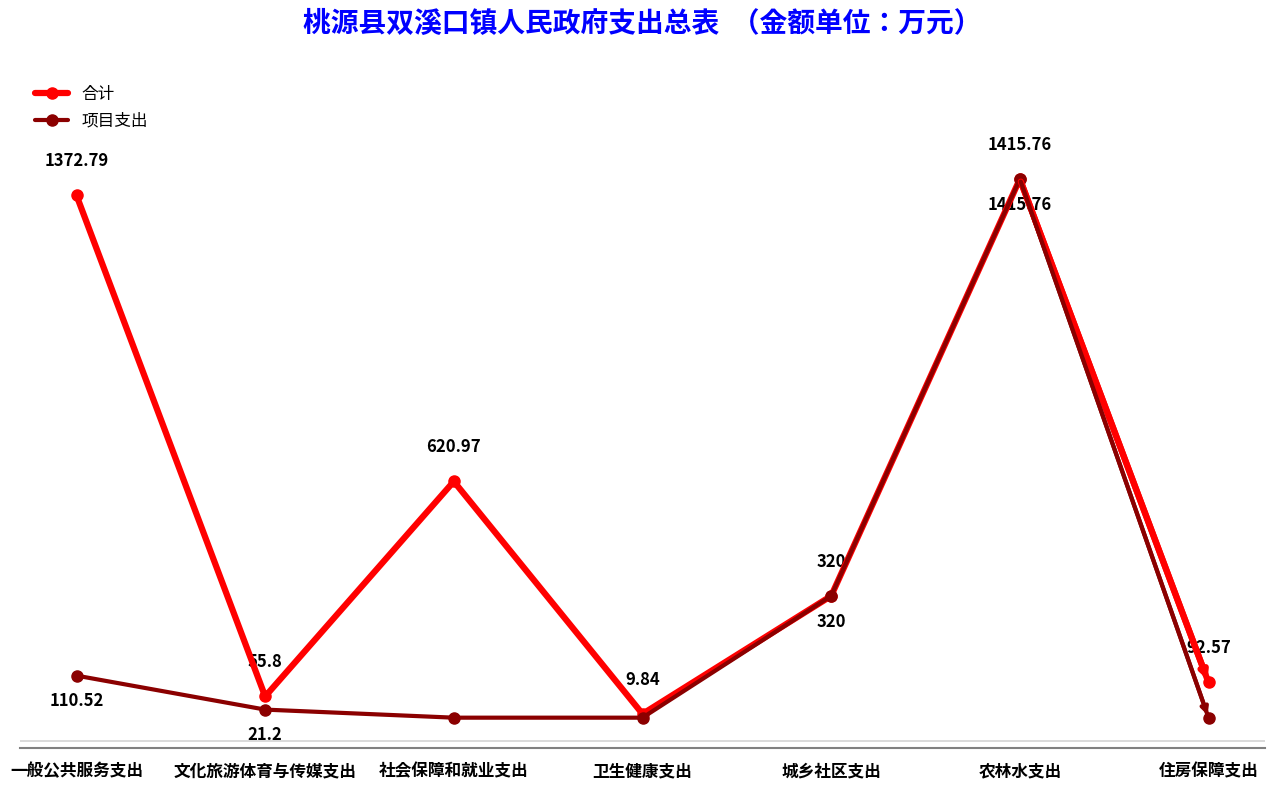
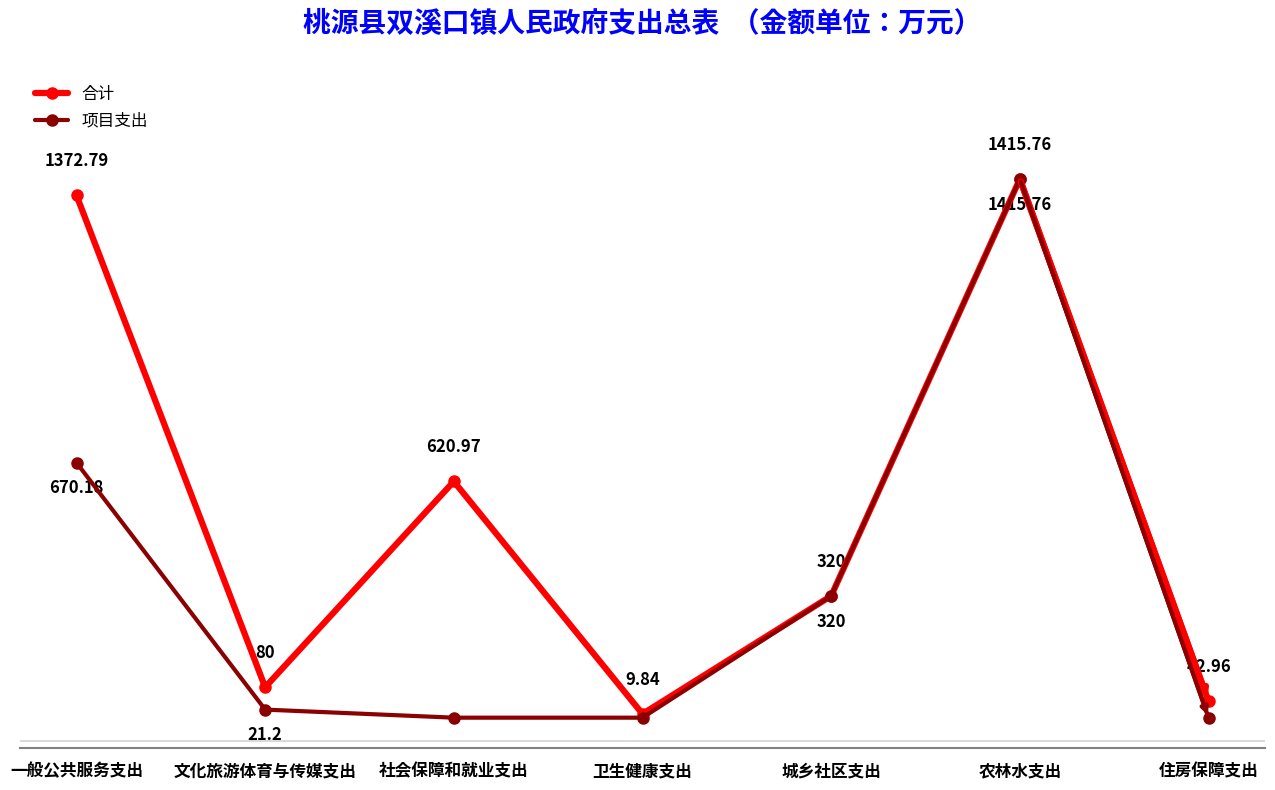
项目支出, 一般公共服务支出: 110.52 -> 670.18
合计, 文化旅游体育与传媒支出: 55.8 -> 80
合计, 住房保障支出: 92.57 -> 42.96
